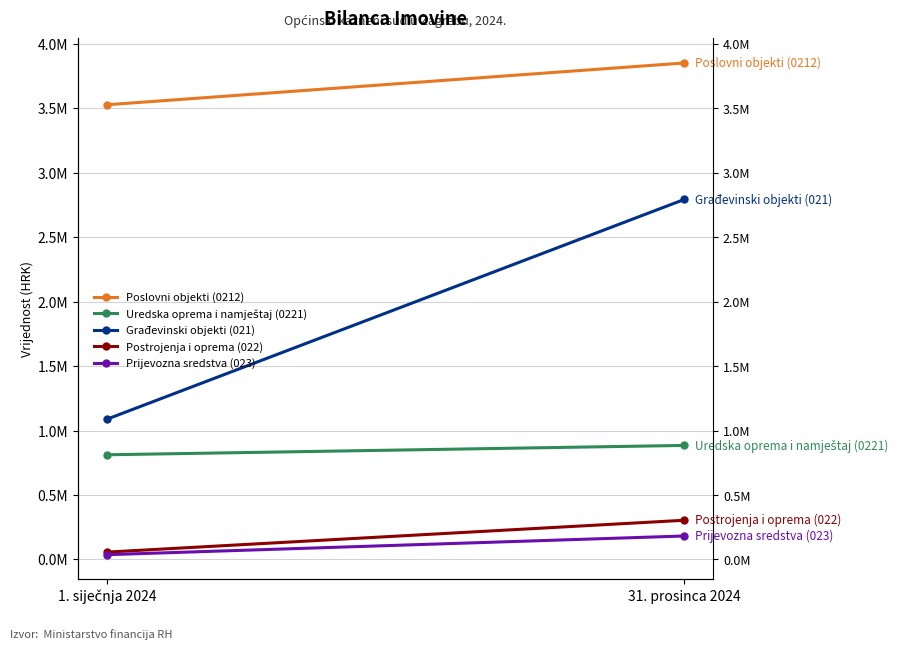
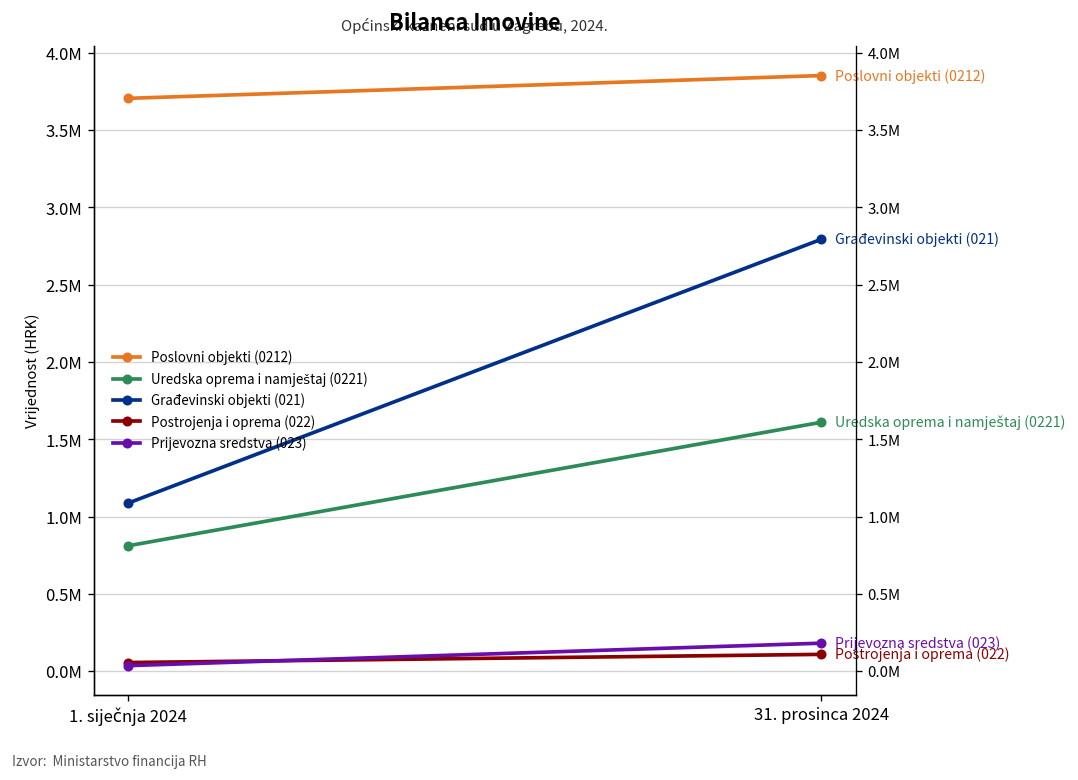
Poslovni objekti (0212), 1. siječnja 2024: 3530000 -> 3710000
Uredska oprema i namještaj (0221), 31. prosinca 2024: 890000 -> 1610000
Postrojenja i oprema (022), 31. prosinca 2024: 300000 -> 110000
